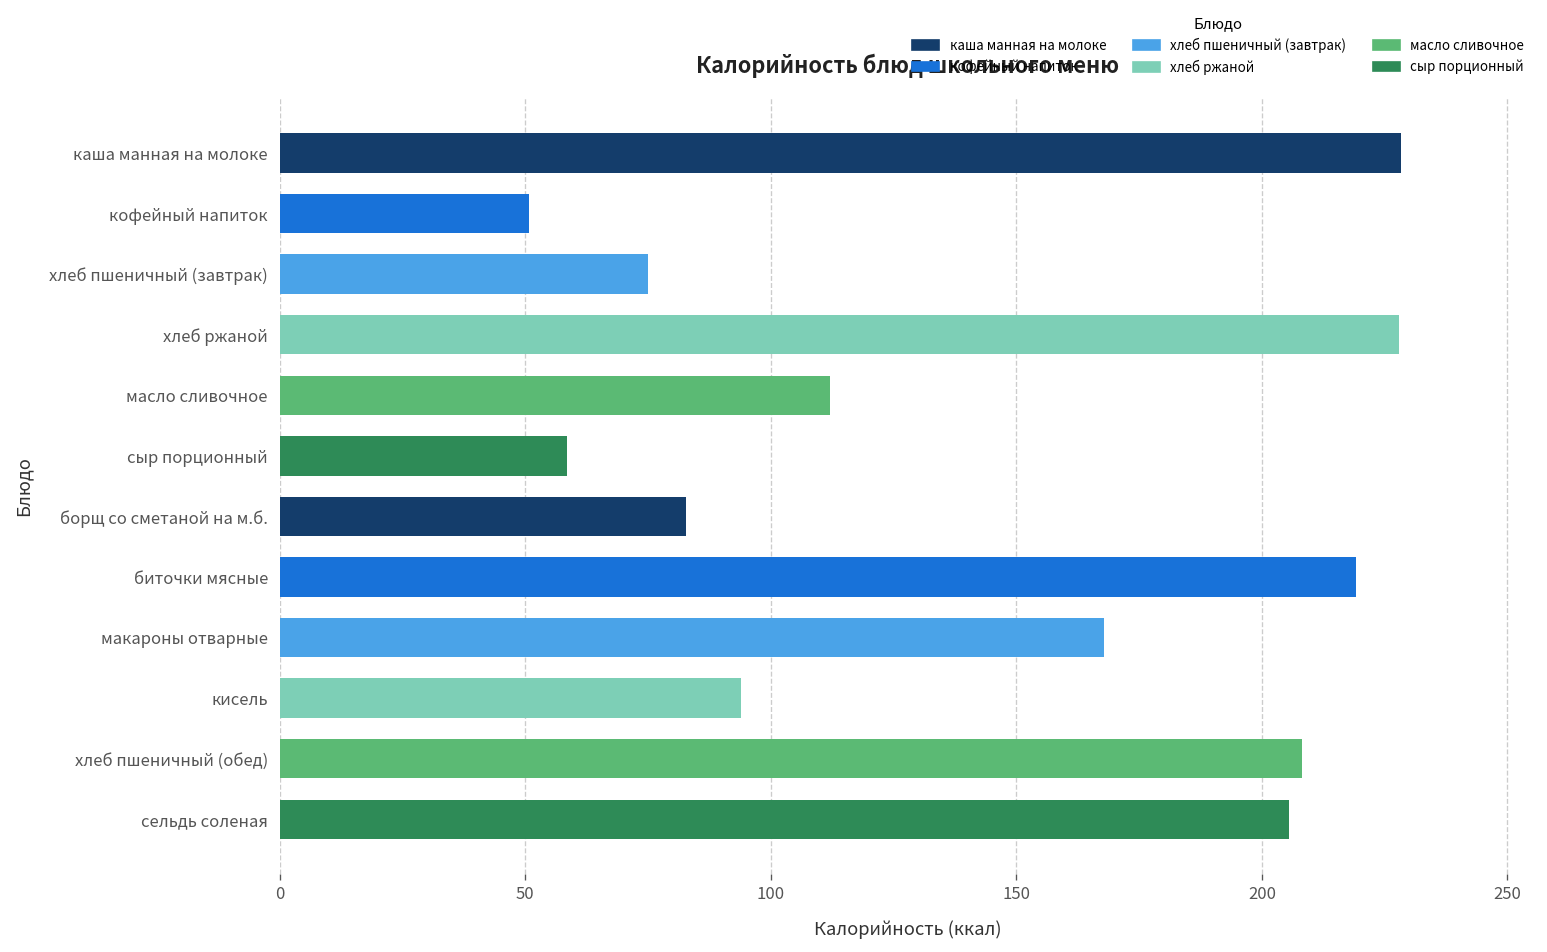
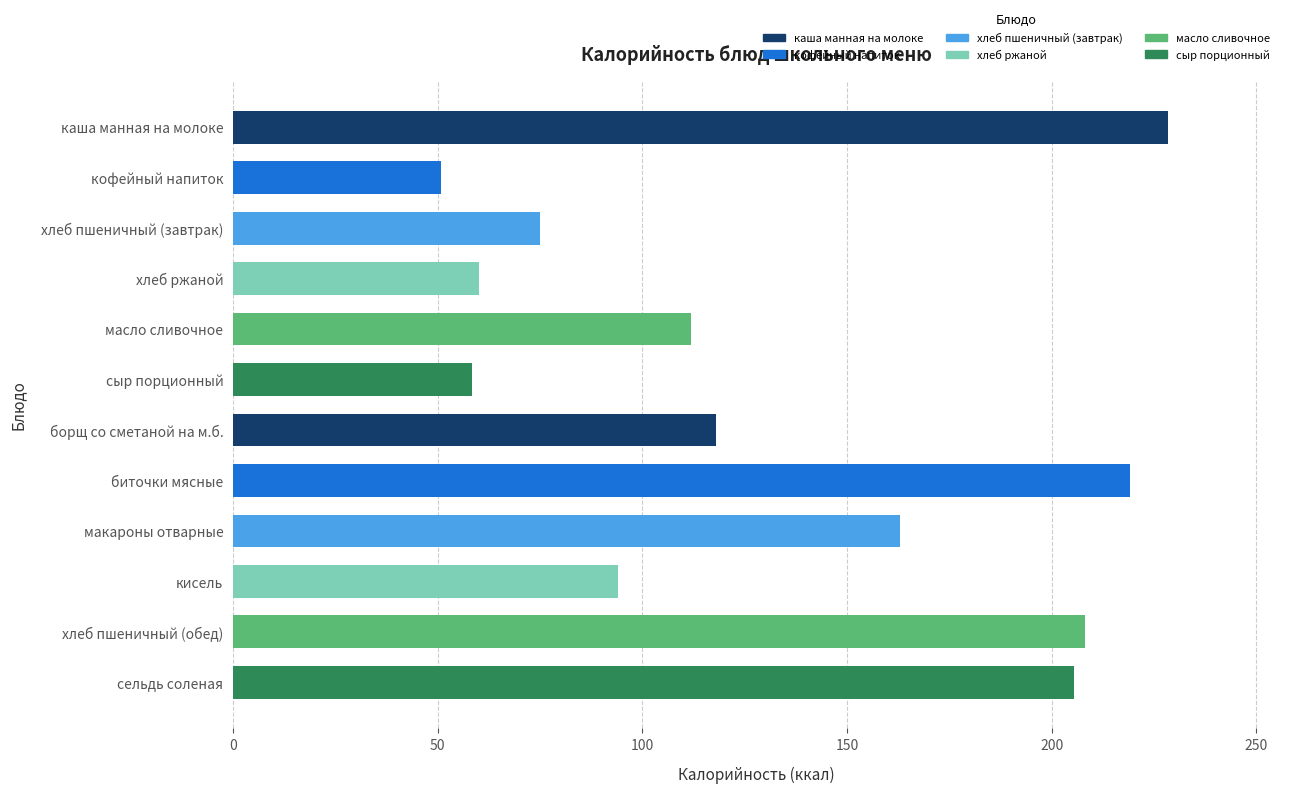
хлеб ржаной: 228 -> 60
борщ со сметаной на м.б.: 83 -> 118
макароны отварные: 168 -> 163
